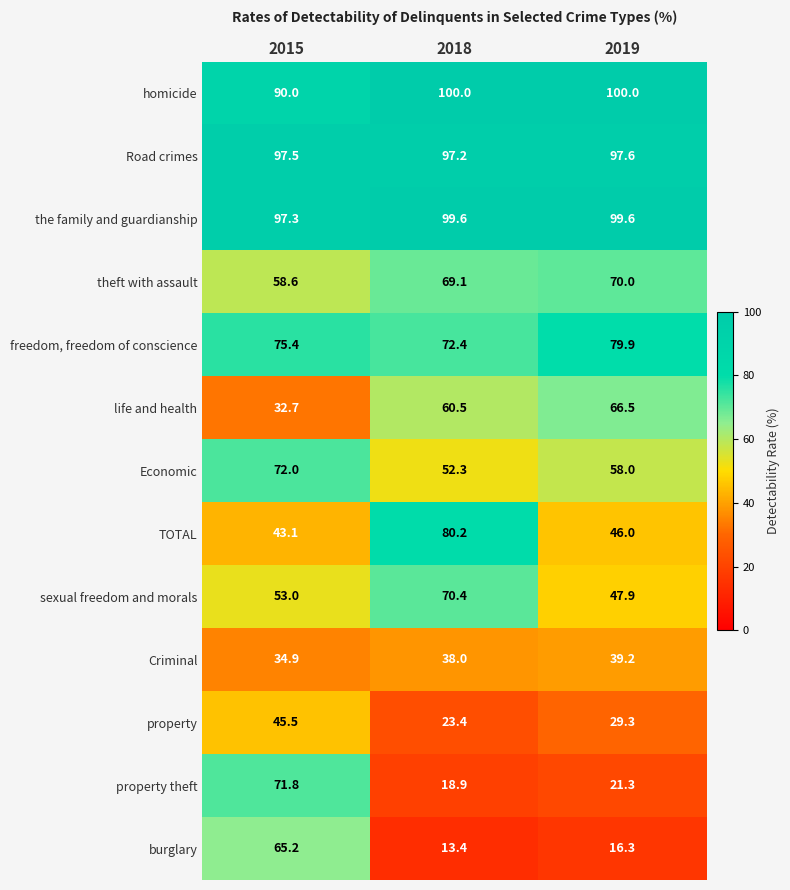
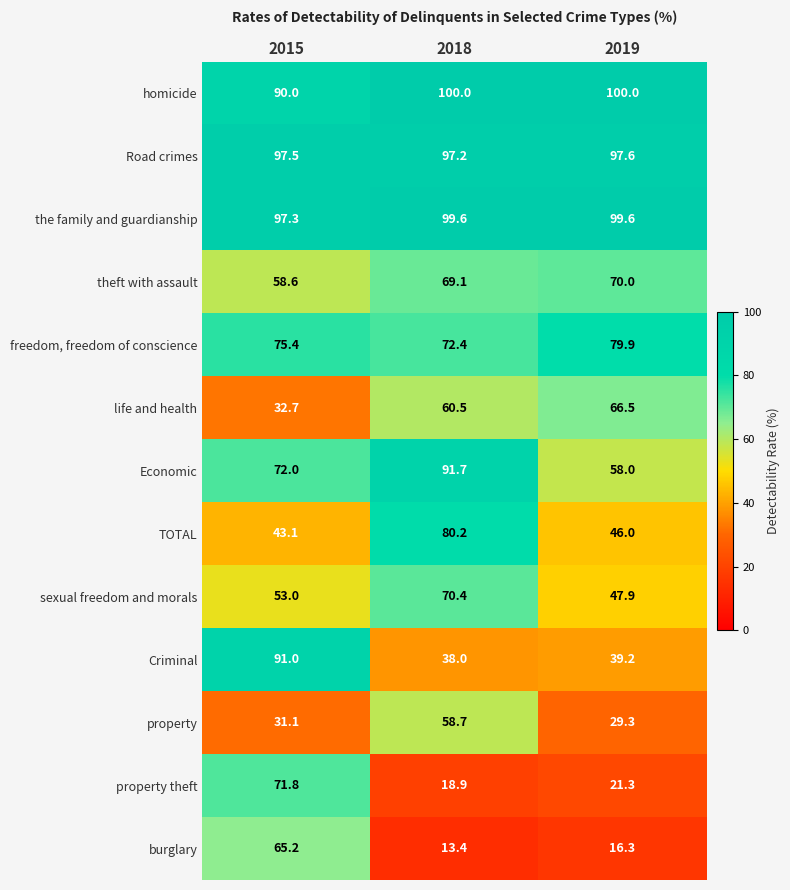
Economic, 2018: 52.3 -> 91.7
Criminal, 2015: 34.9 -> 91.0
property, 2015: 45.5 -> 31.1
property, 2018: 23.4 -> 58.7
